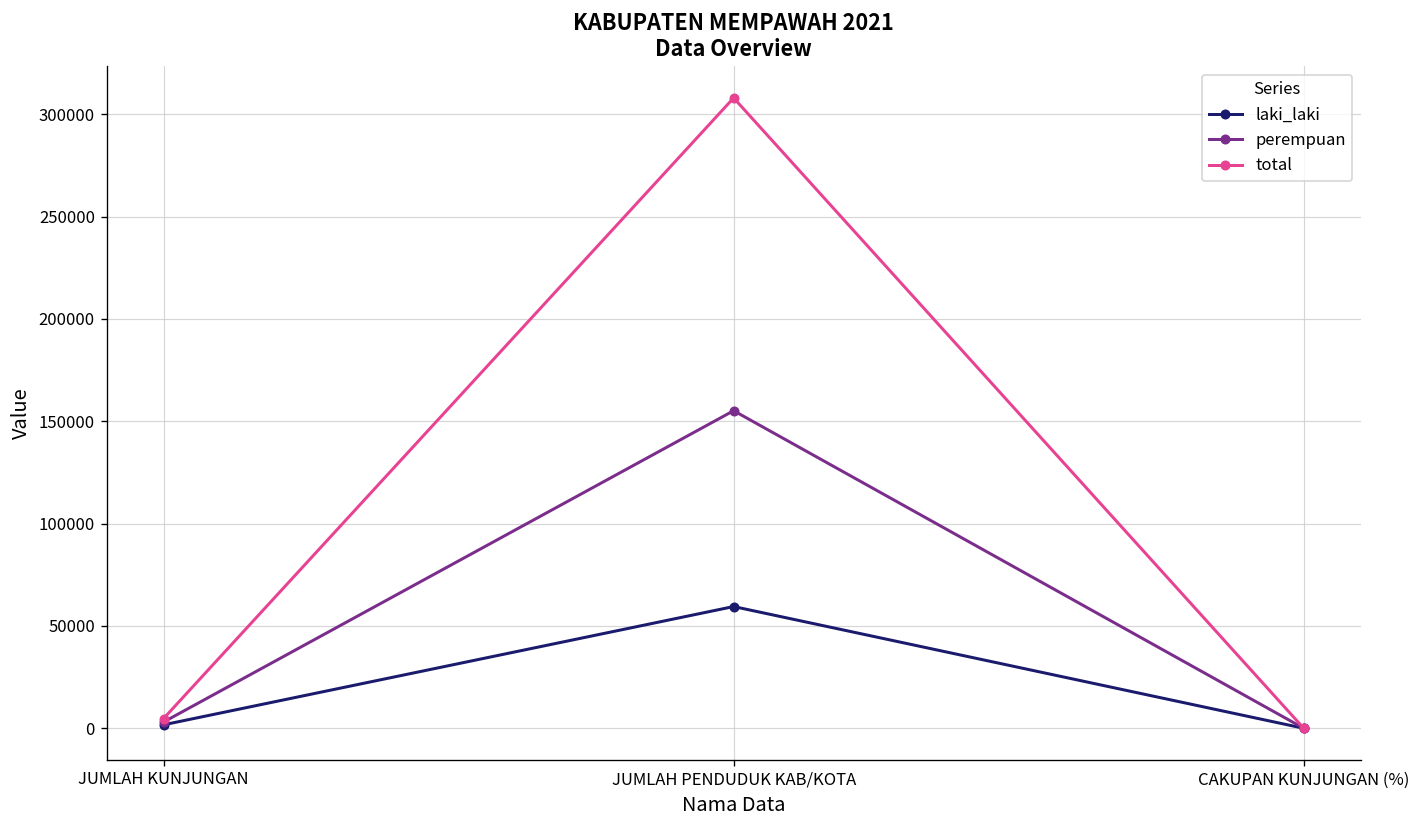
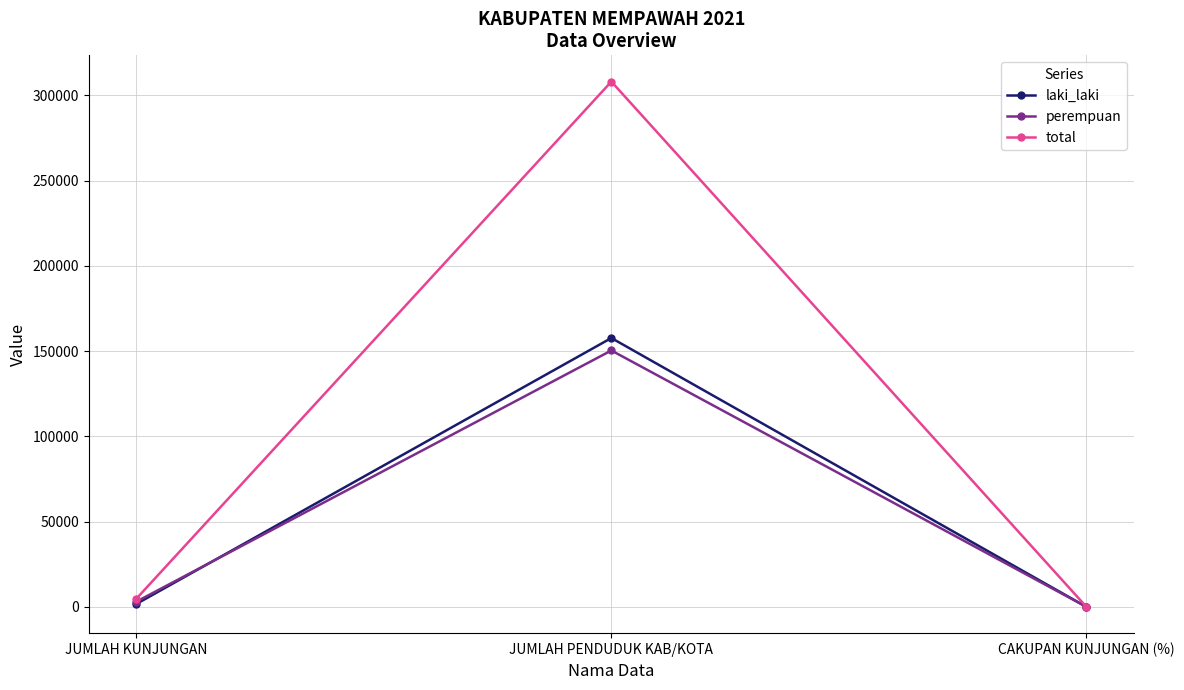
laki_laki, JUMLAH PENDUDUK KAB/KOTA: 59000 -> 158000
perempuan, JUMLAH PENDUDUK KAB/KOTA: 155000 -> 150000
